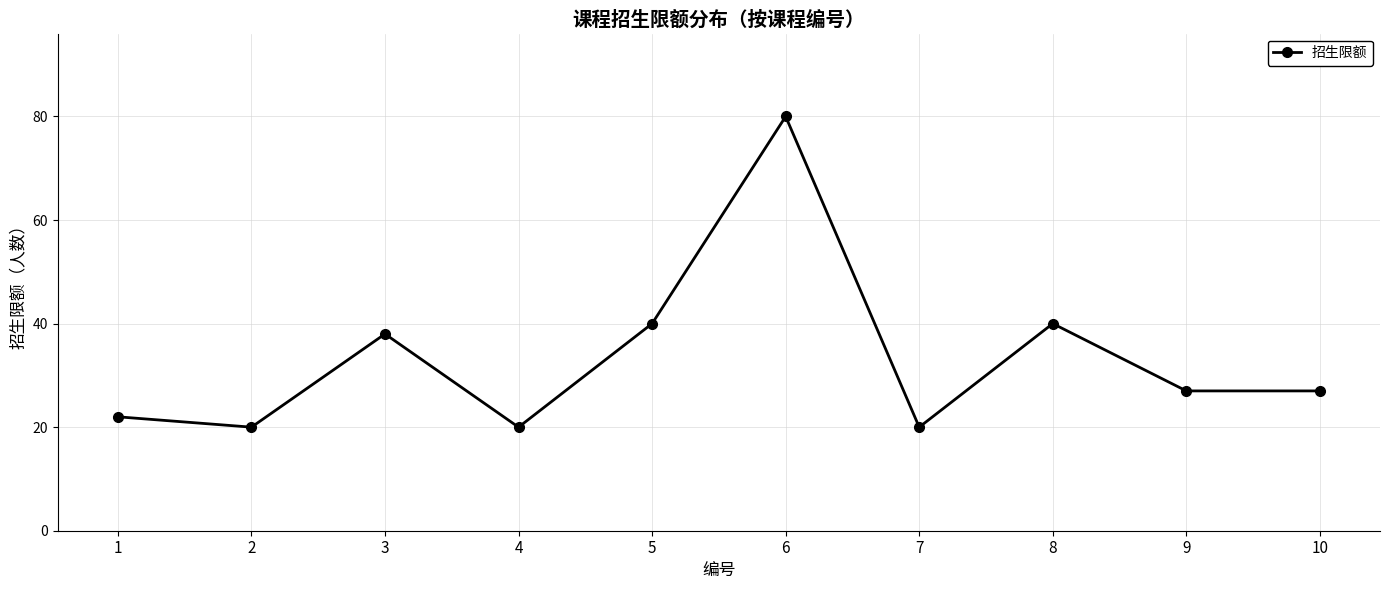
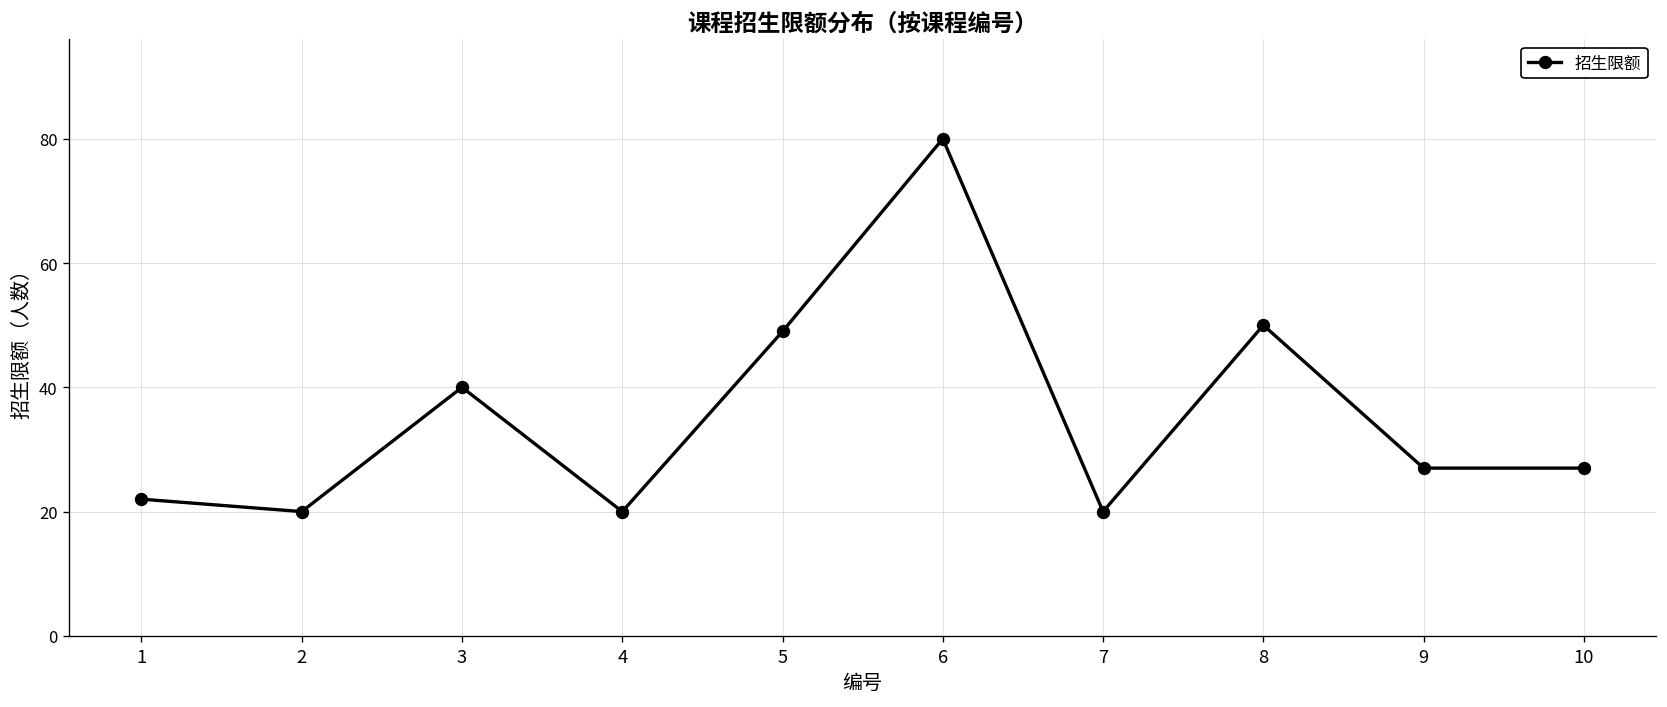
3: 38 -> 40
5: 40 -> 49
8: 40 -> 50
